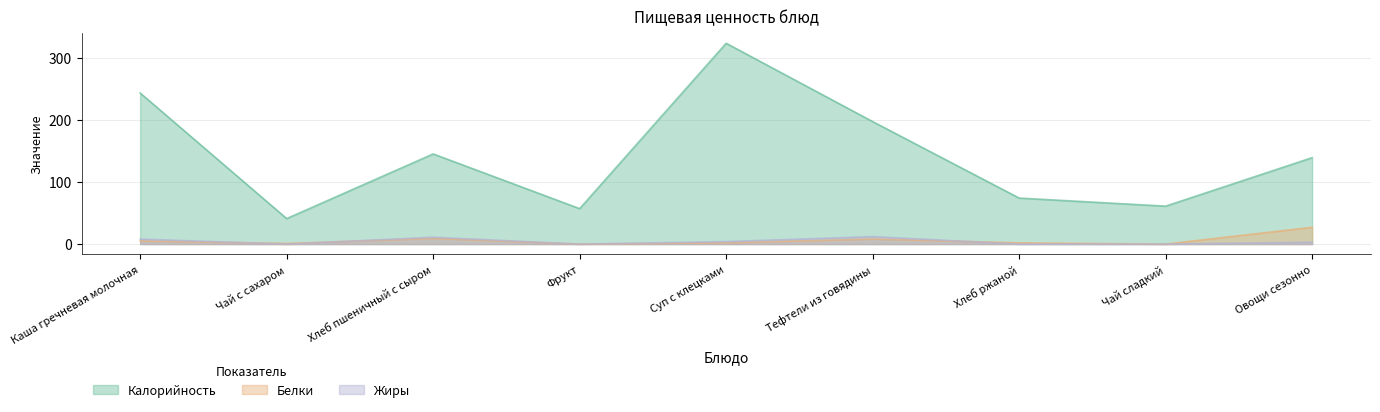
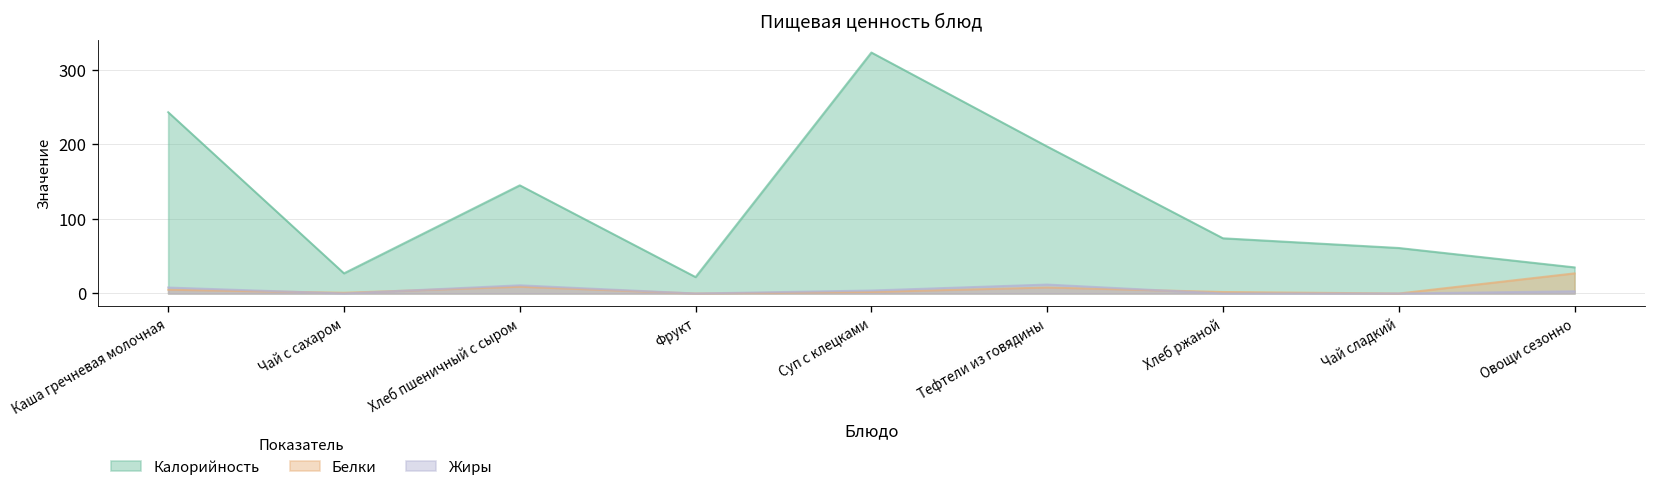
Калорийность, Чай с сахаром: 40 -> 30
Калорийность, Фрукт: 60 -> 20
Калорийность, Овощи сезонно: 140 -> 40
